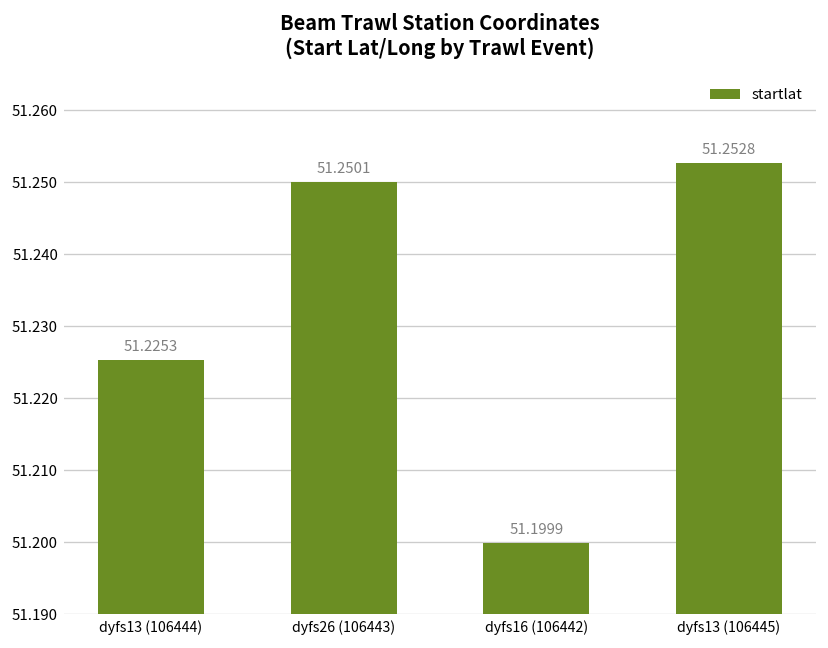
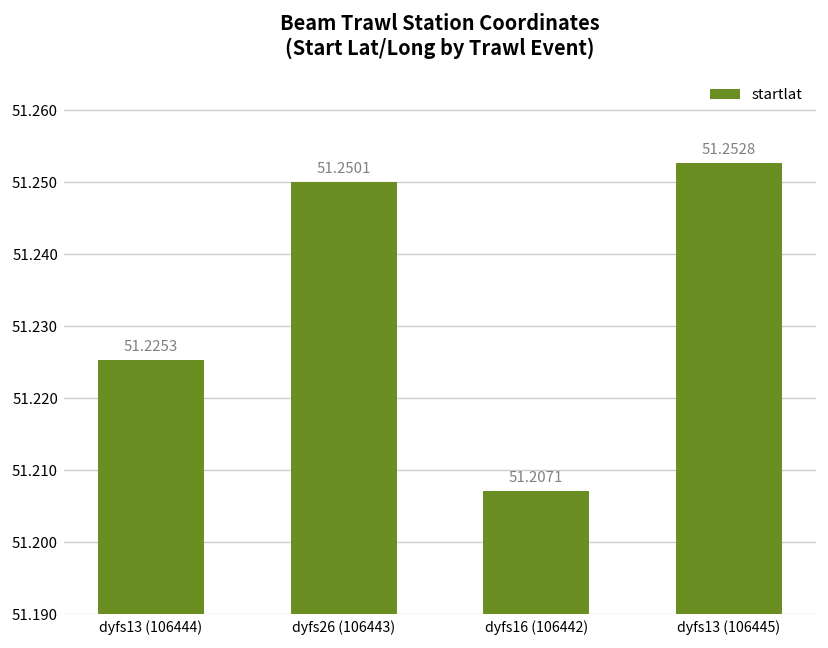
dyfs16 (106442): 51.1999 -> 51.2071
